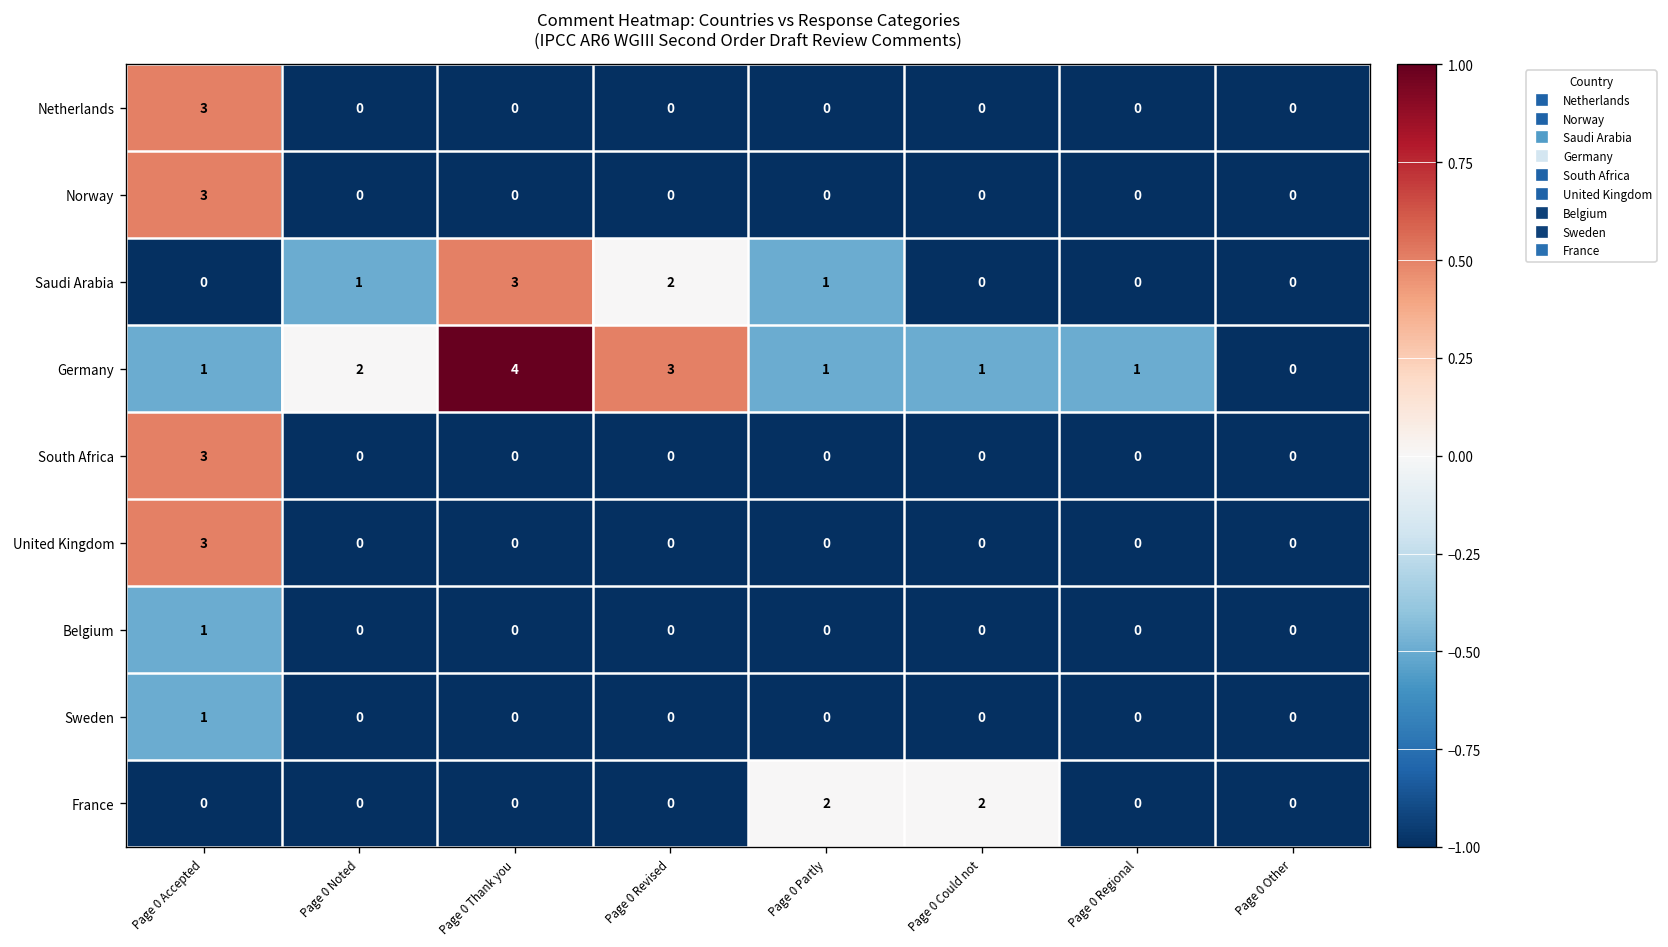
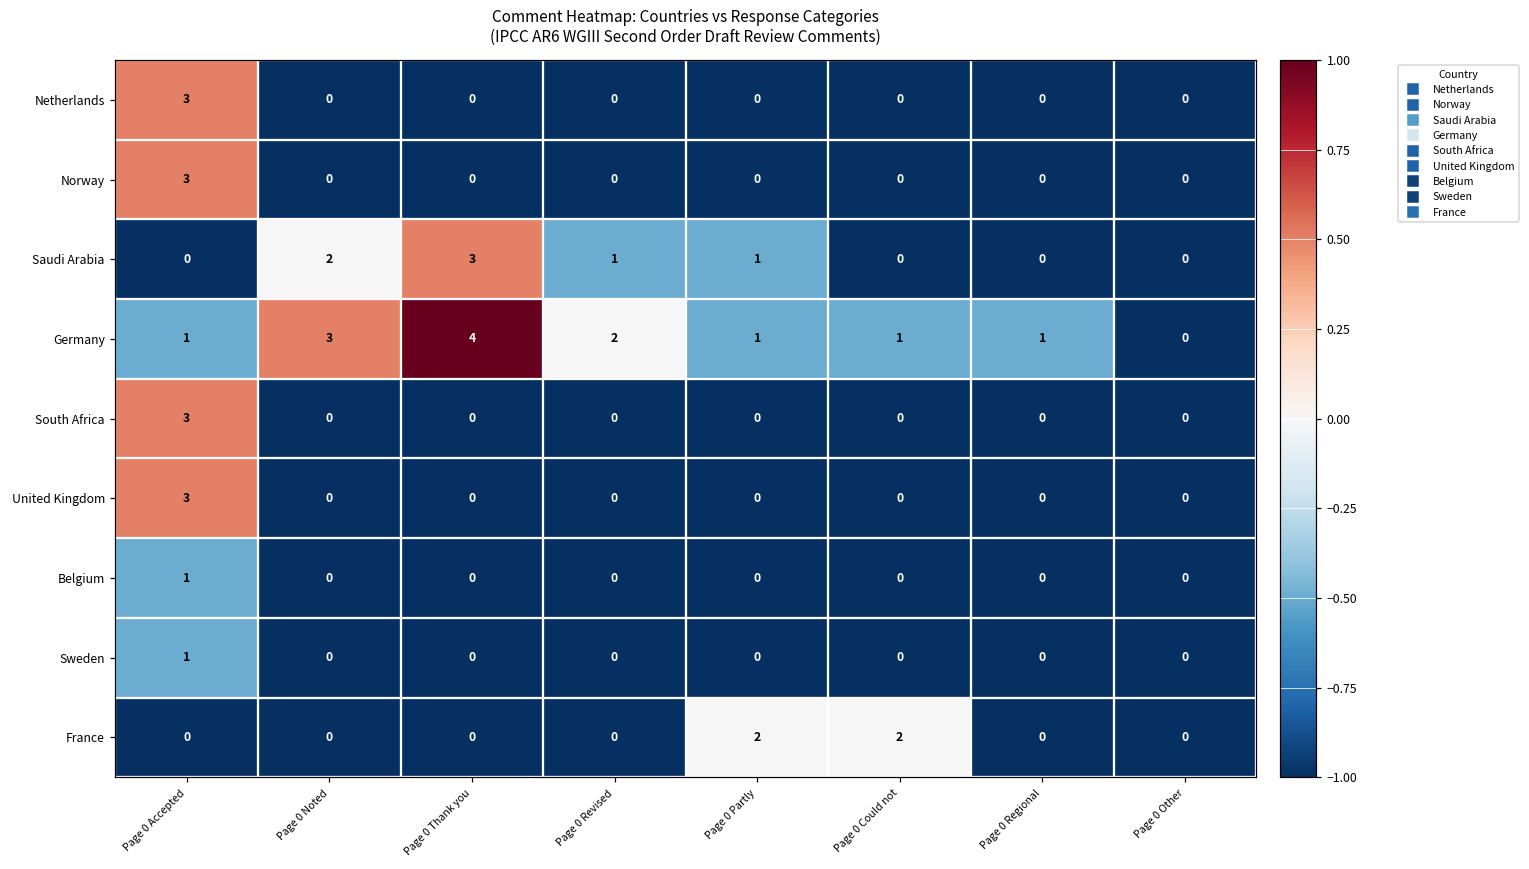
Saudi Arabia, Page 0 Noted: 1 -> 2
Saudi Arabia, Page 0 Revised: 2 -> 1
Germany, Page 0 Noted: 2 -> 3
Germany, Page 0 Revised: 3 -> 2
